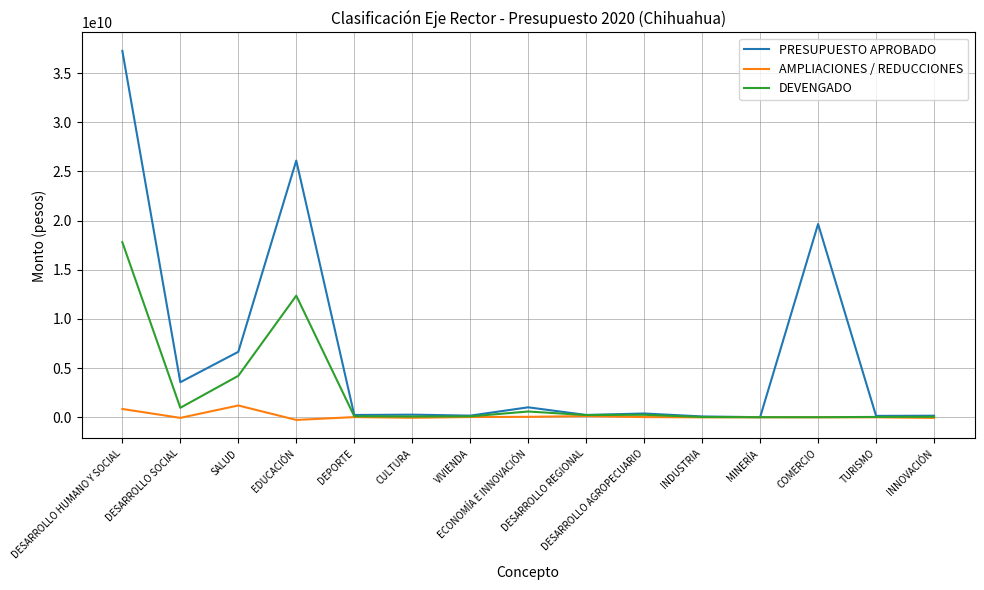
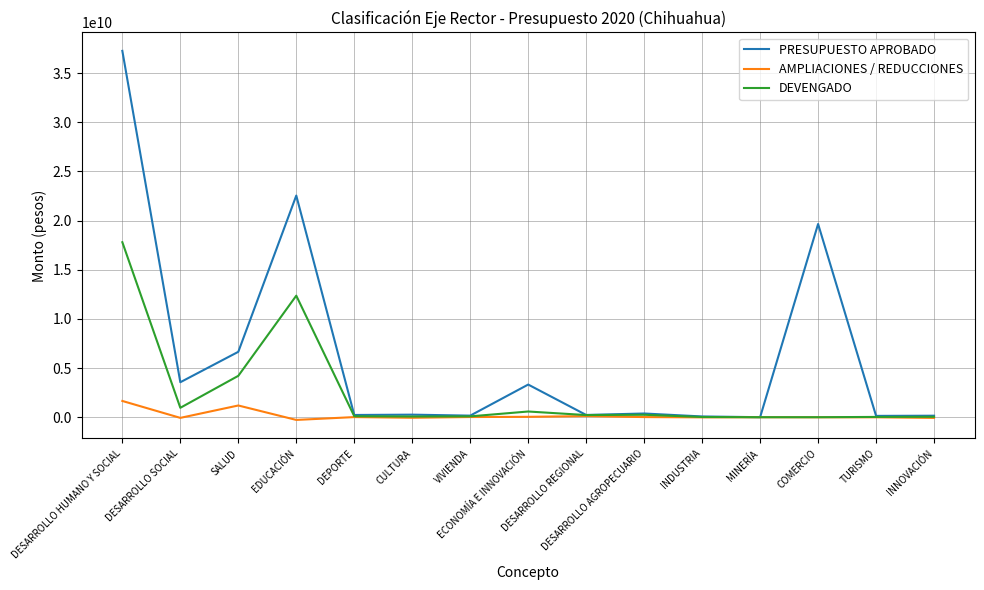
AMPLIACIONES / REDUCCIONES, DESARROLLO HUMANO Y SOCIAL: 1000000000 -> 2000000000
PRESUPUESTO APROBADO, EDUCACIÓN: 26000000000 -> 23000000000
PRESUPUESTO APROBADO, ECONOMÍA E INNOVACIÓN: 1000000000 -> 3000000000
